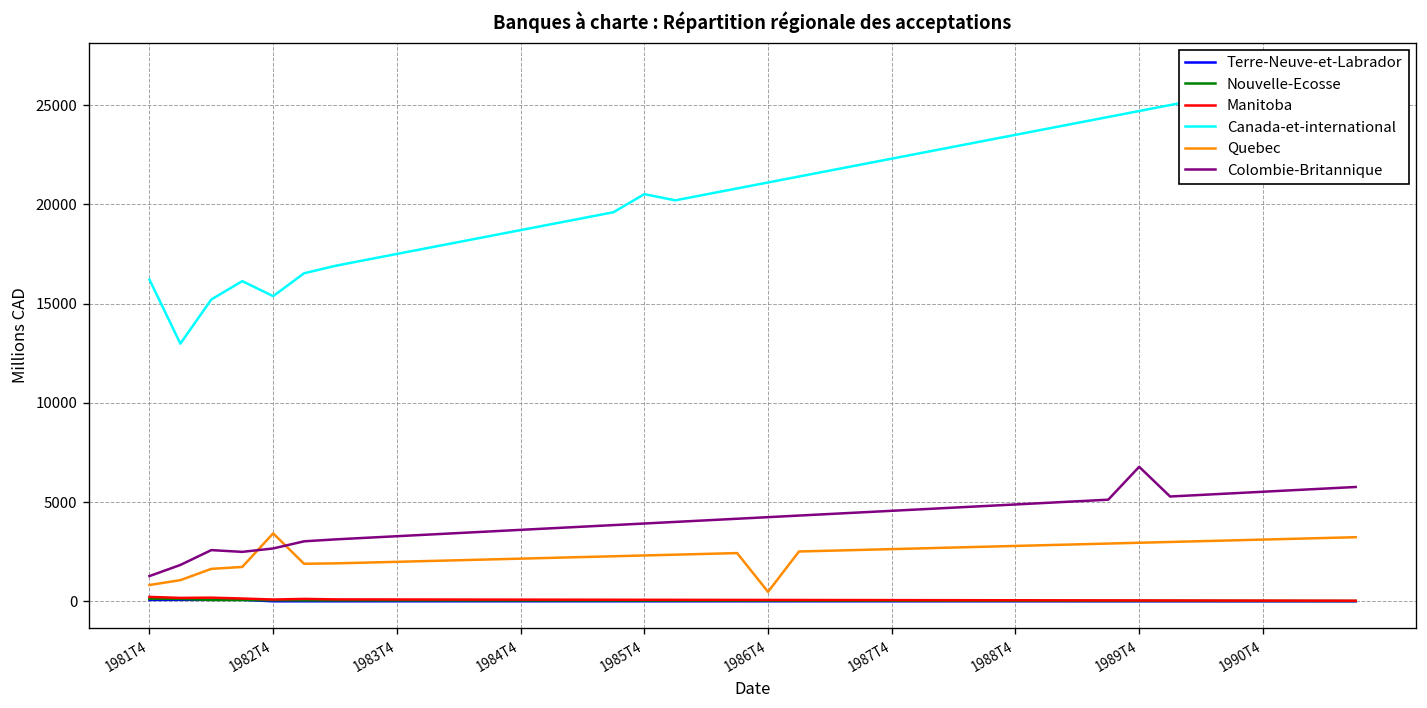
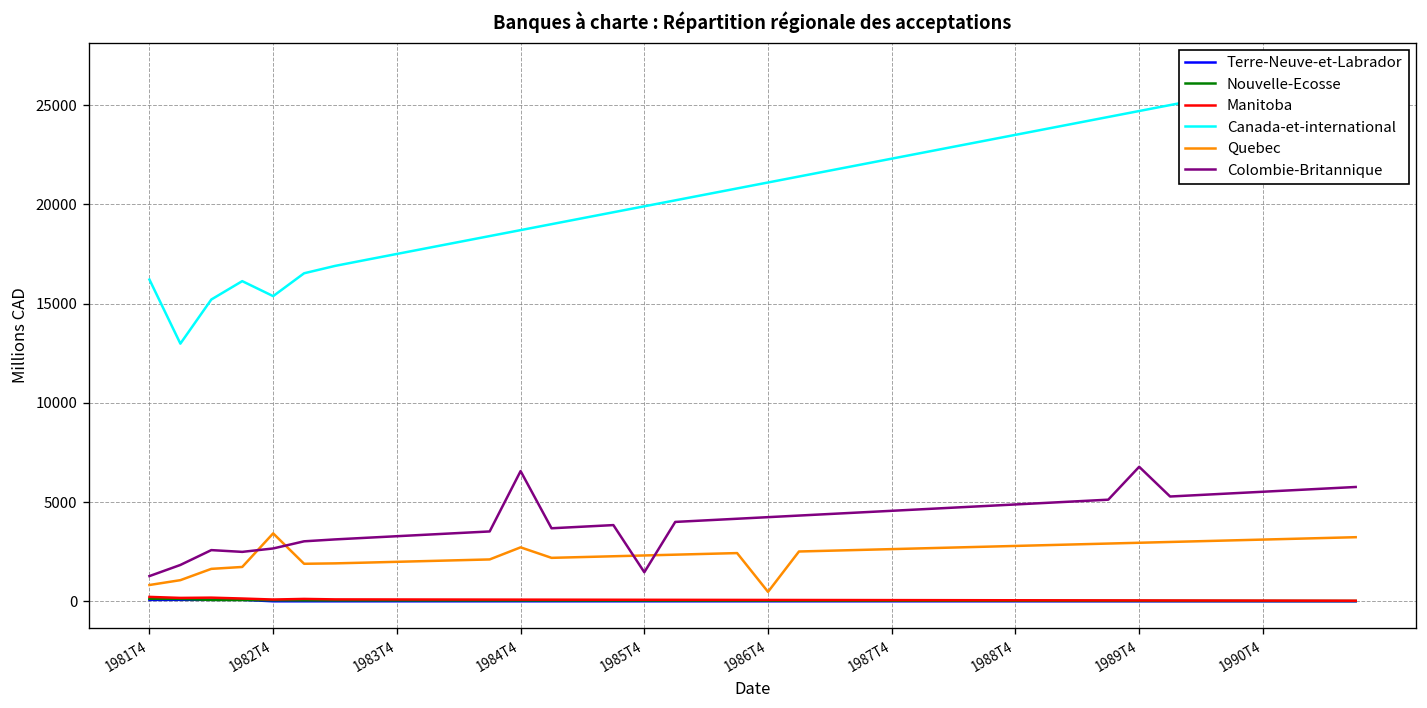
Quebec, 1984T4: 2200 -> 2700
Colombie-Britannique, 1984T4: 3600 -> 6600
Canada-et-international, 1985T4: 20500 -> 19900
Colombie-Britannique, 1985T4: 3900 -> 1500
